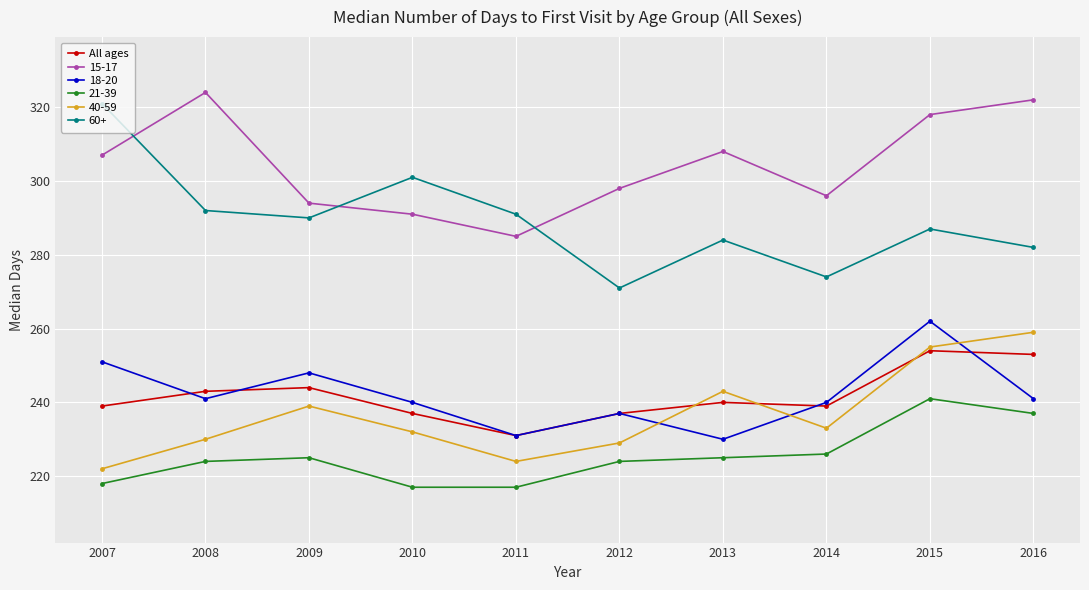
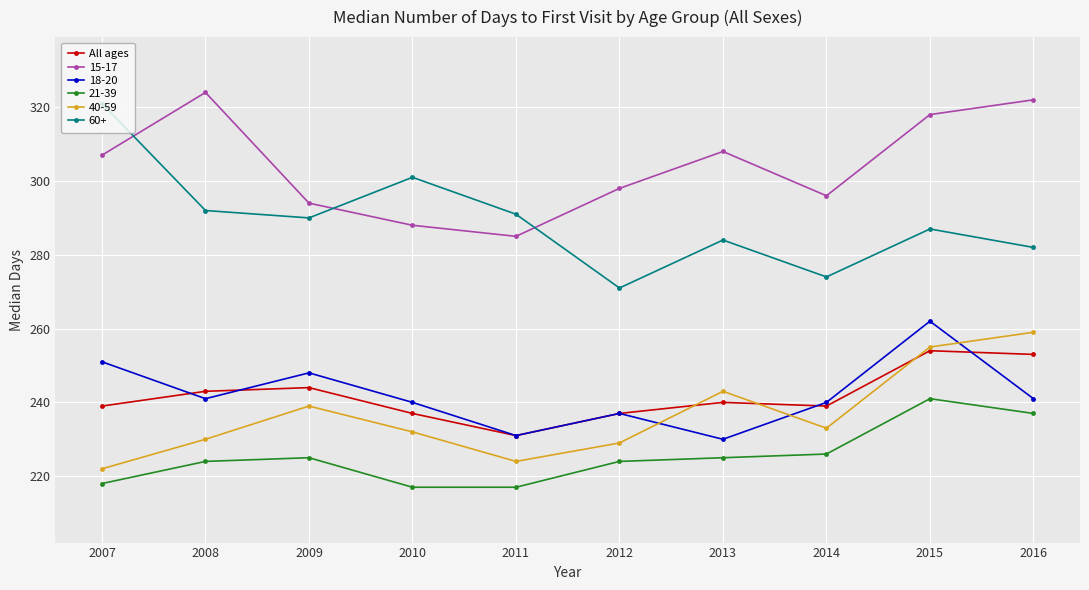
15-17, 2010: 291 -> 288
